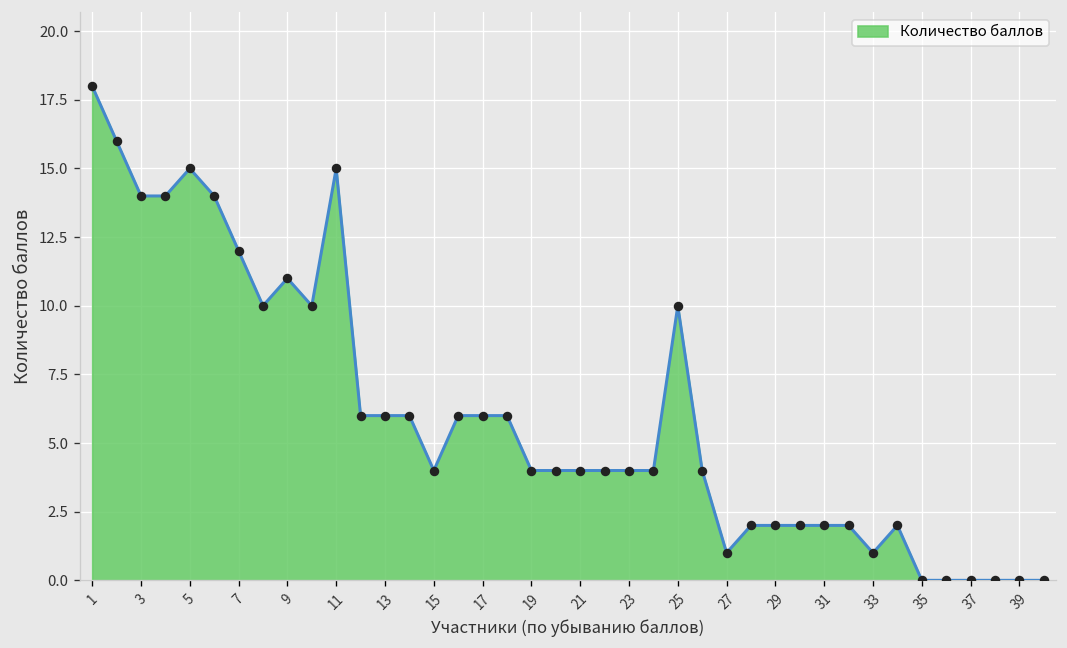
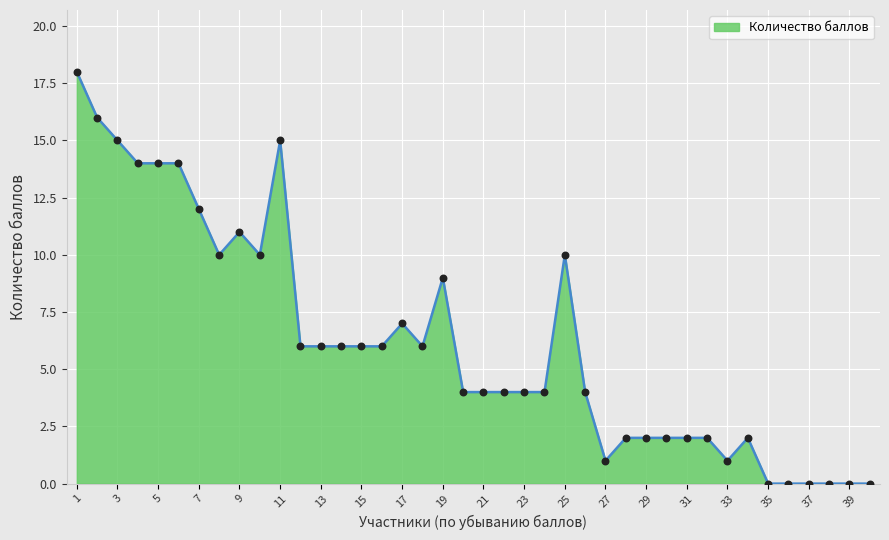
3: 14 -> 15
5: 15 -> 14
15: 4 -> 6
17: 6 -> 7
19: 4 -> 9
